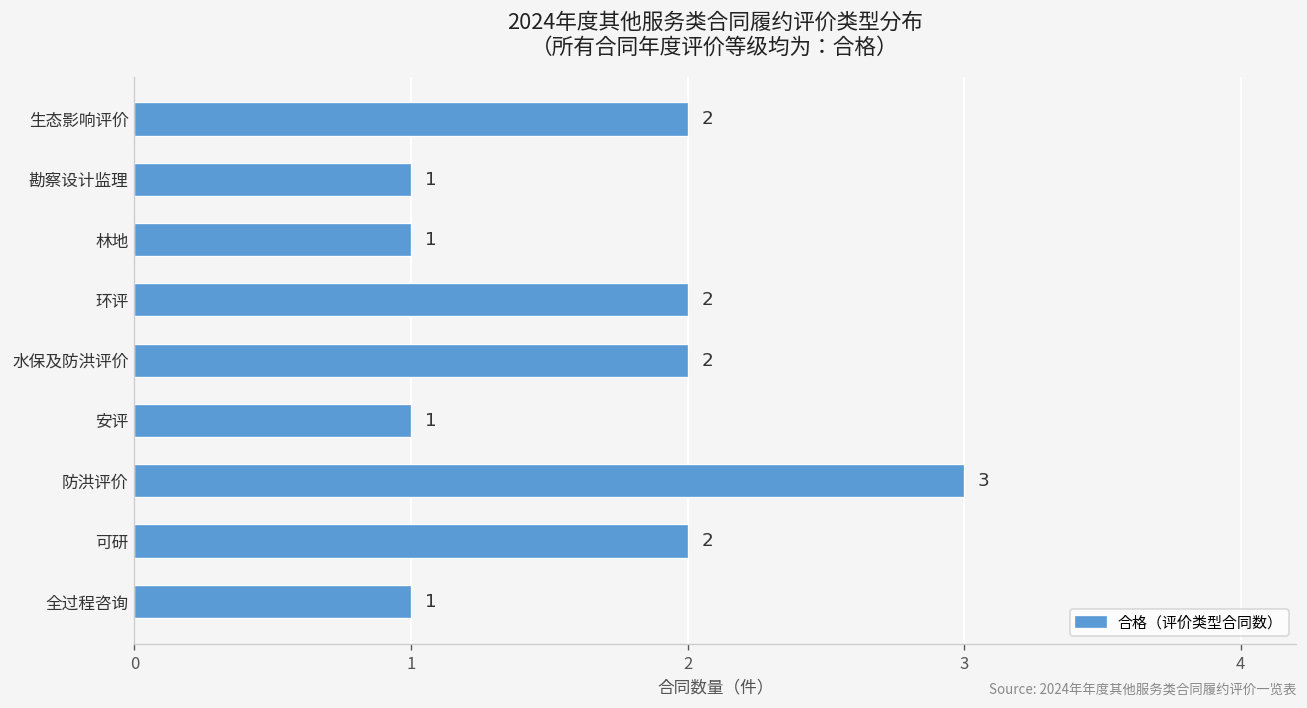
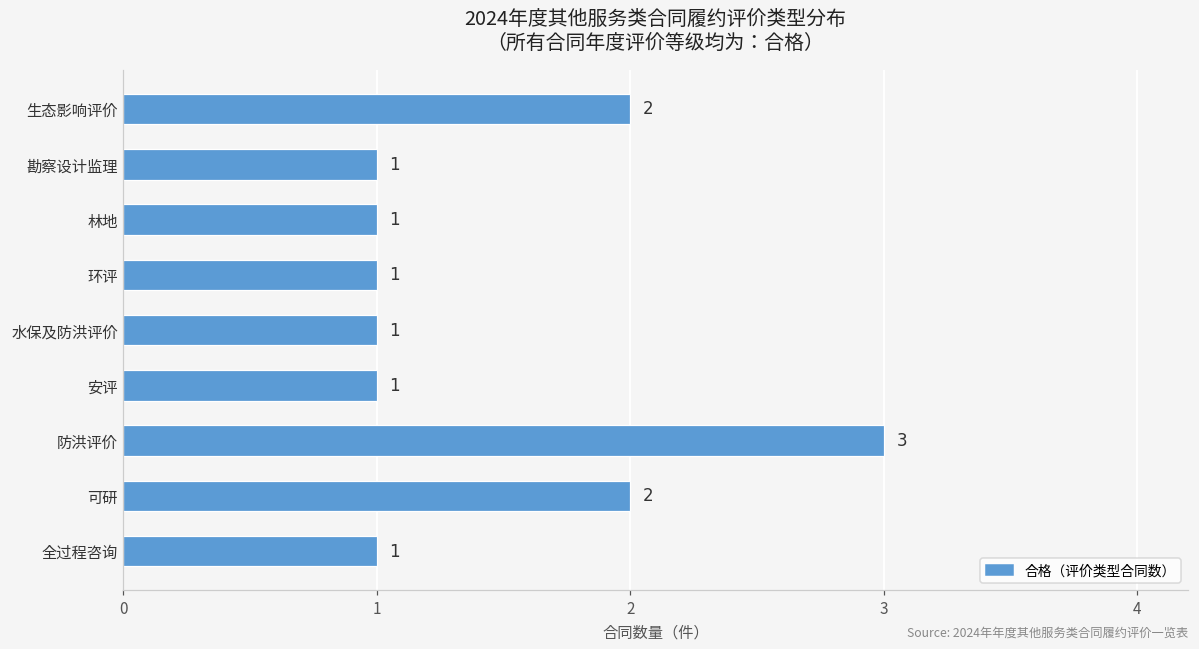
环评: 2 -> 1
水保及防洪评价: 2 -> 1
